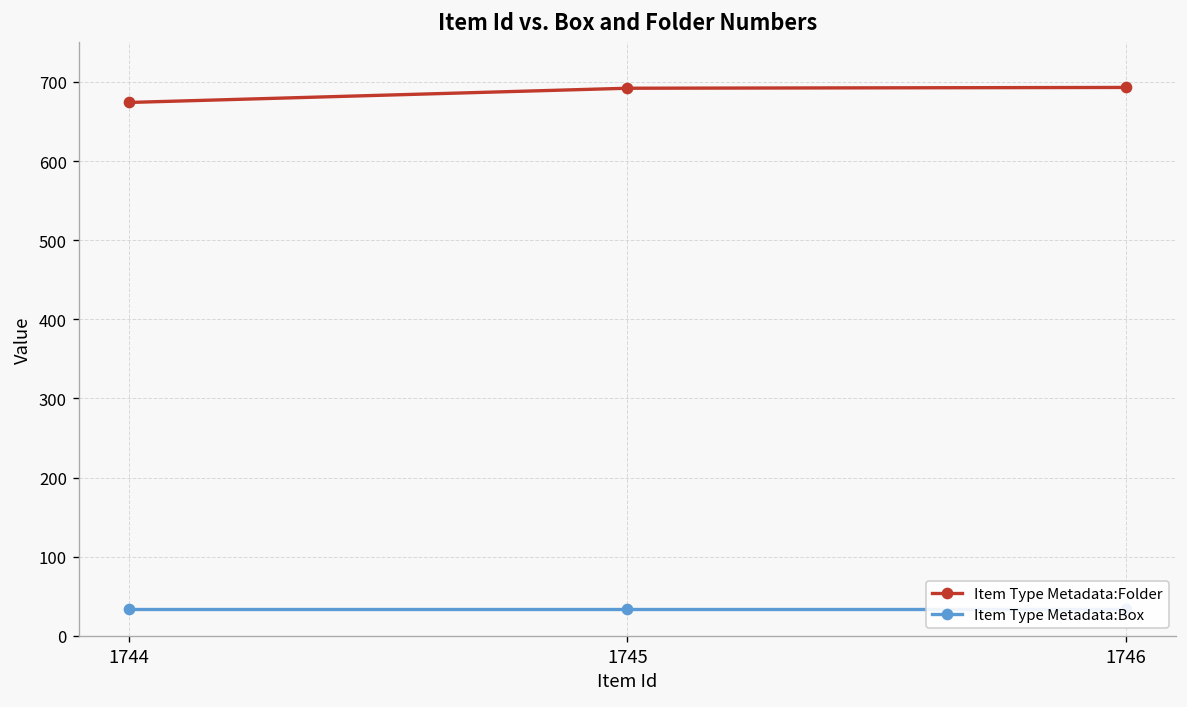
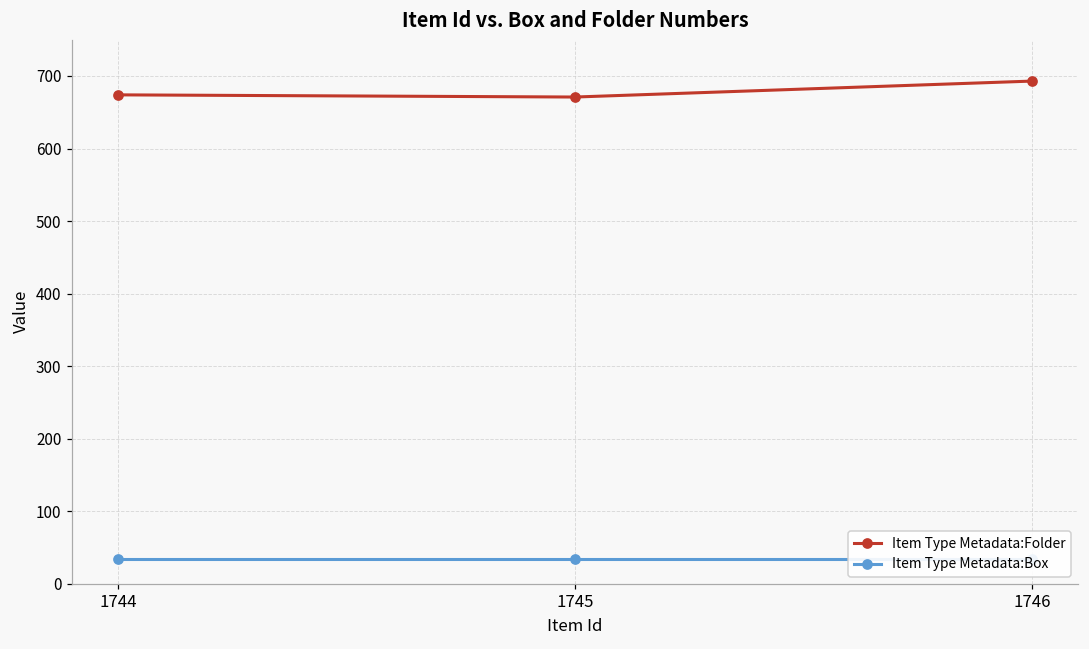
Item Type Metadata:Folder, 1745: 690 -> 670
